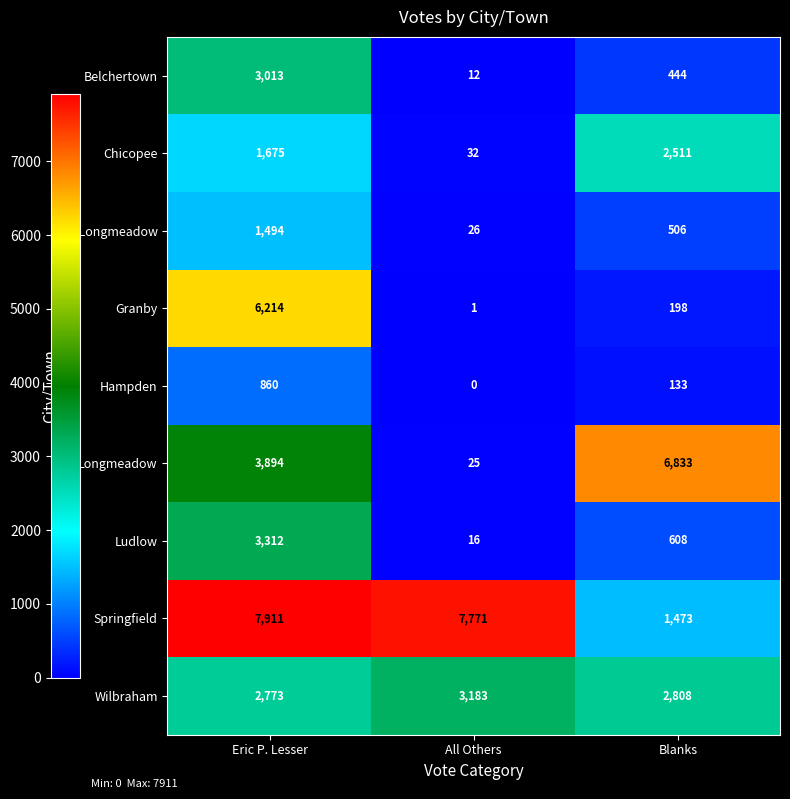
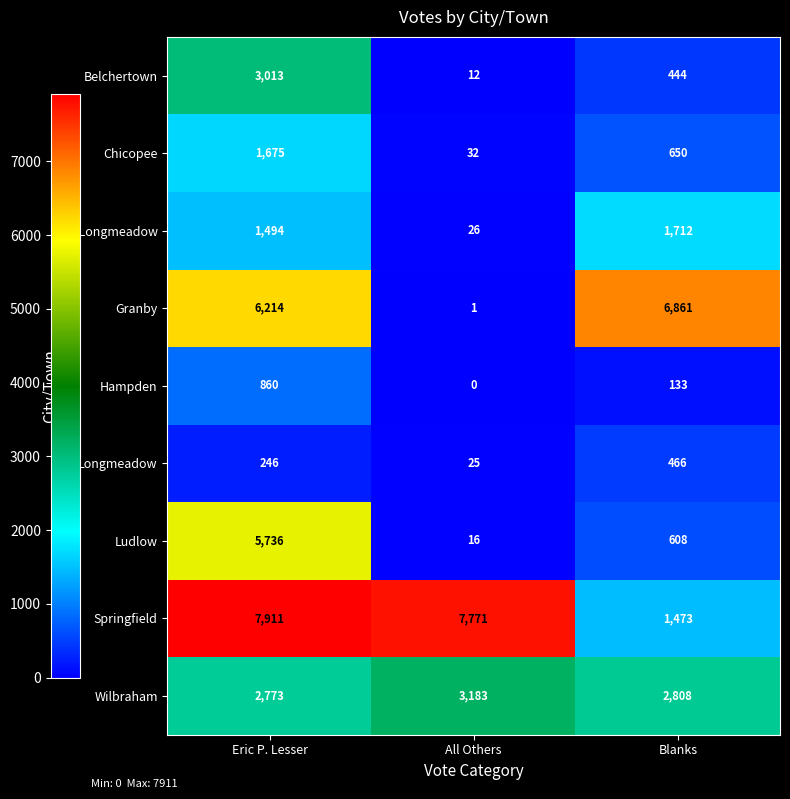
Chicopee, Blanks: 2,511 -> 650
E. Longmeadow, Blanks: 506 -> 1,712
Granby, Blanks: 198 -> 6,861
Longmeadow, Eric P. Lesser: 3,894 -> 246
Longmeadow, Blanks: 6,833 -> 466
Ludlow, Eric P. Lesser: 3,312 -> 5,736
